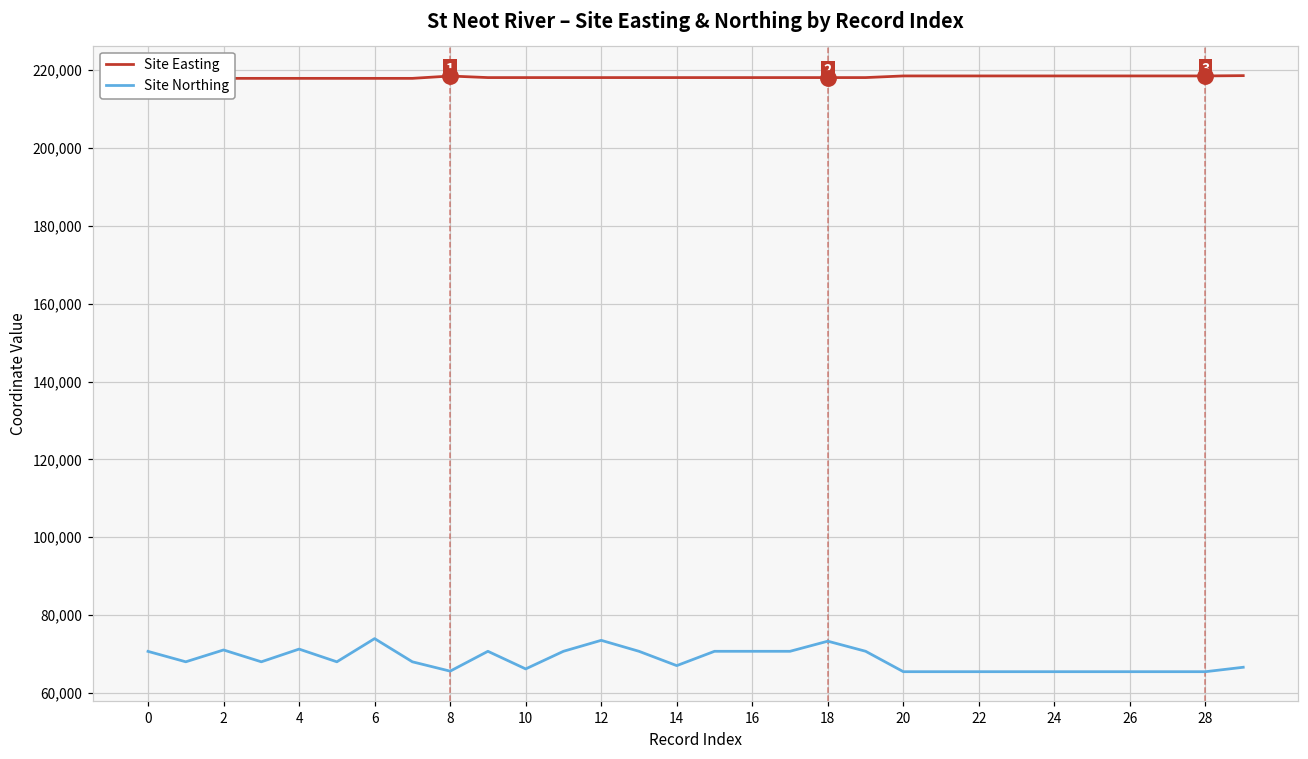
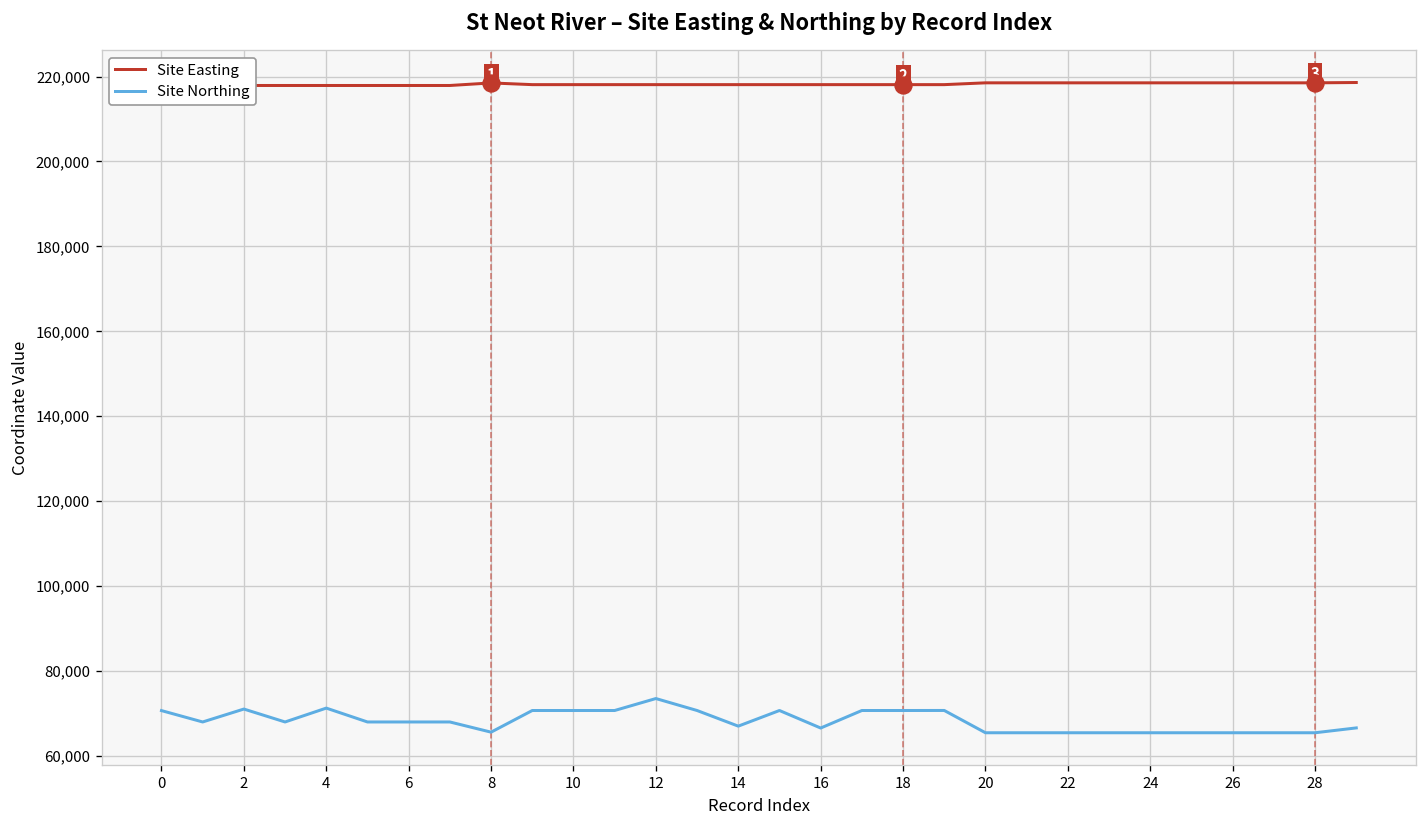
Site Northing, 6: 74,000 -> 68,000
Site Northing, 10: 66,000 -> 71,000
Site Northing, 16: 71,000 -> 67,000
Site Northing, 18: 73,000 -> 71,000
